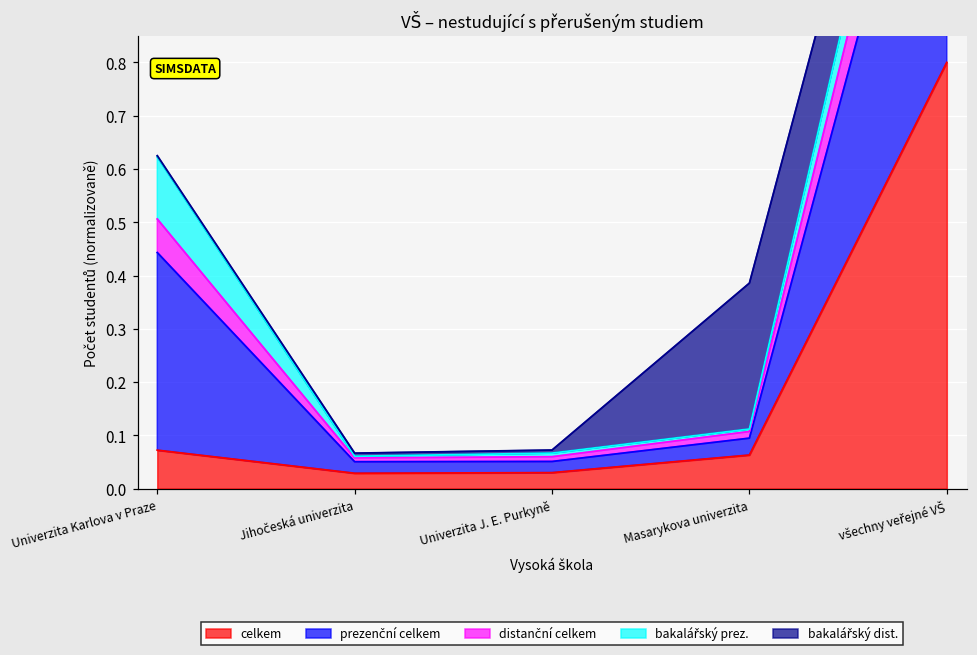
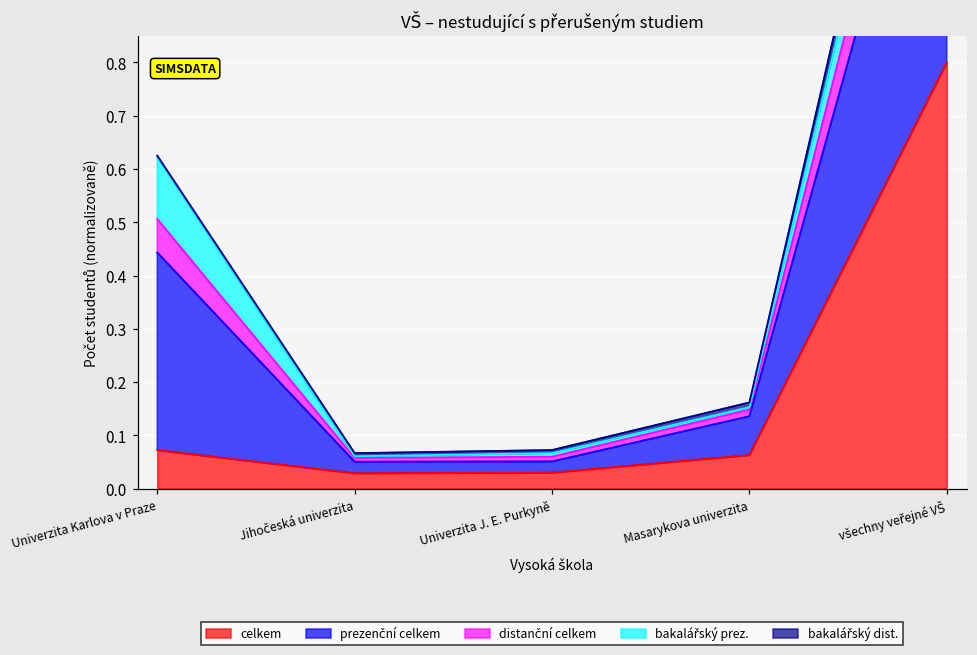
prezenční celkem, Masarykova univerzita: 0.03 -> 0.07
bakalářský dist., Masarykova univerzita: 0.27 -> 0.01
